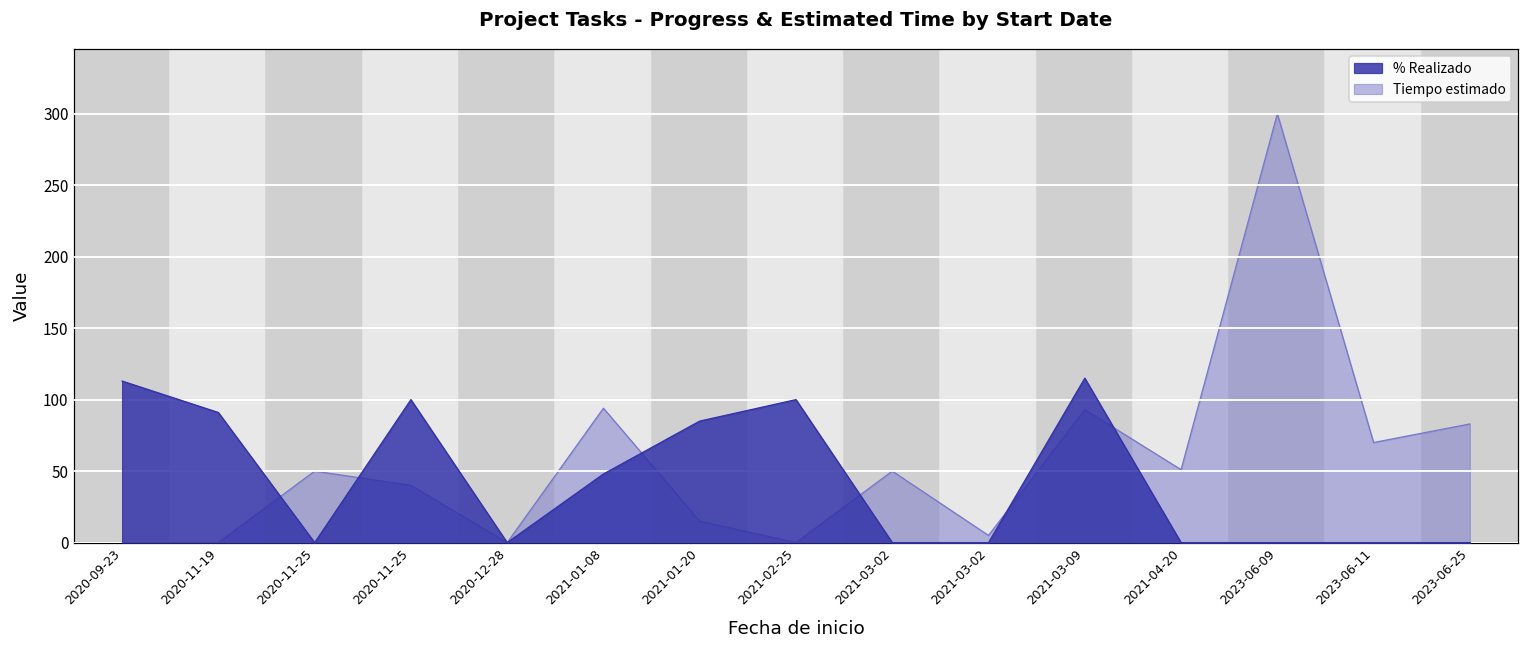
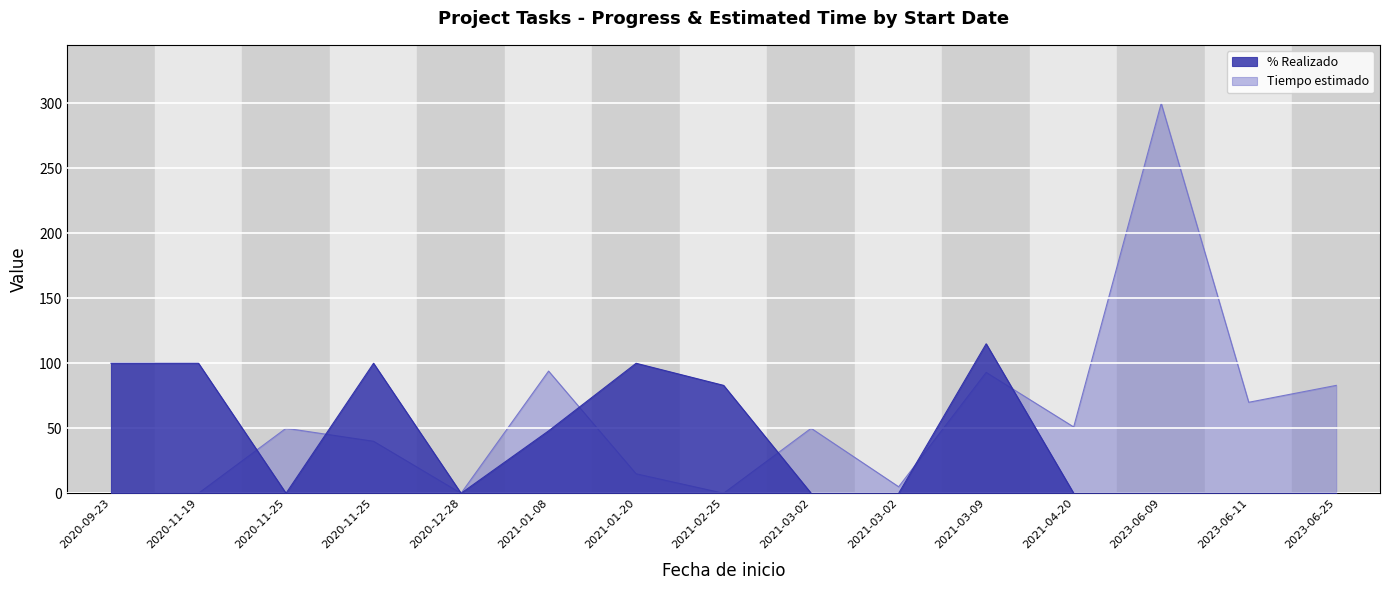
% Realizado, 2020-09-23: 113 -> 100
% Realizado, 2020-11-19: 91 -> 100
% Realizado, 2021-01-20: 85 -> 100
% Realizado, 2021-02-25: 100 -> 83
